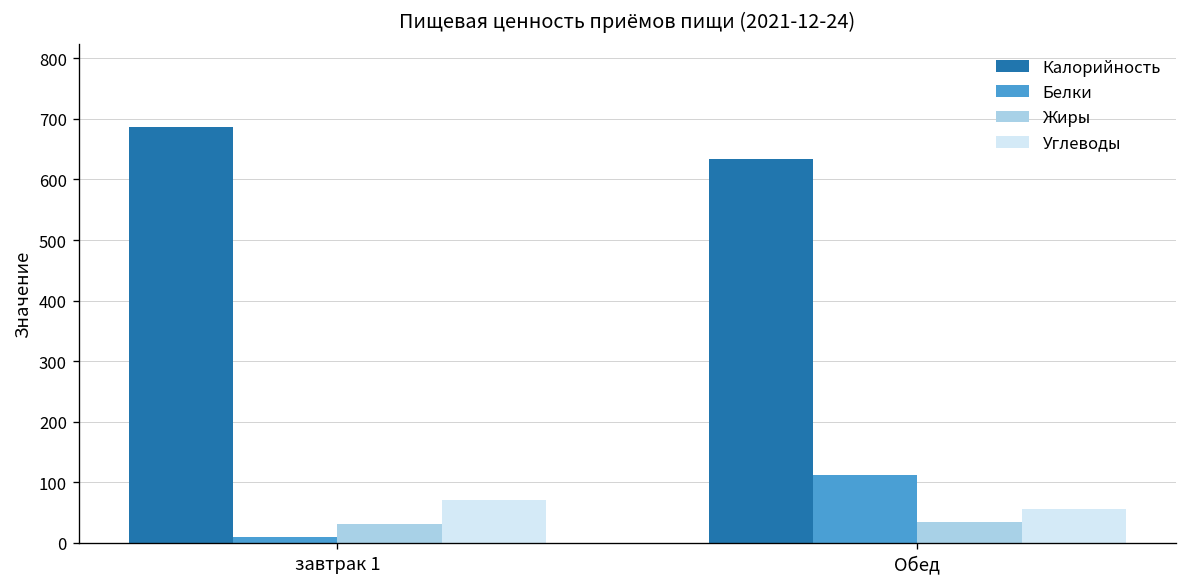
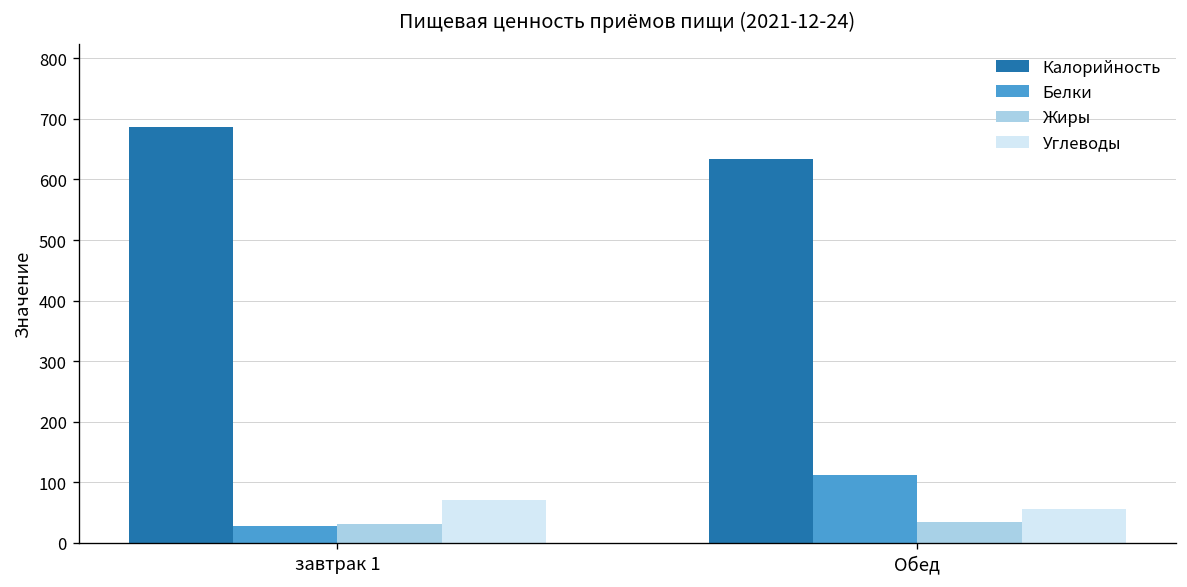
Белки, завтрак 1: 10 -> 30
